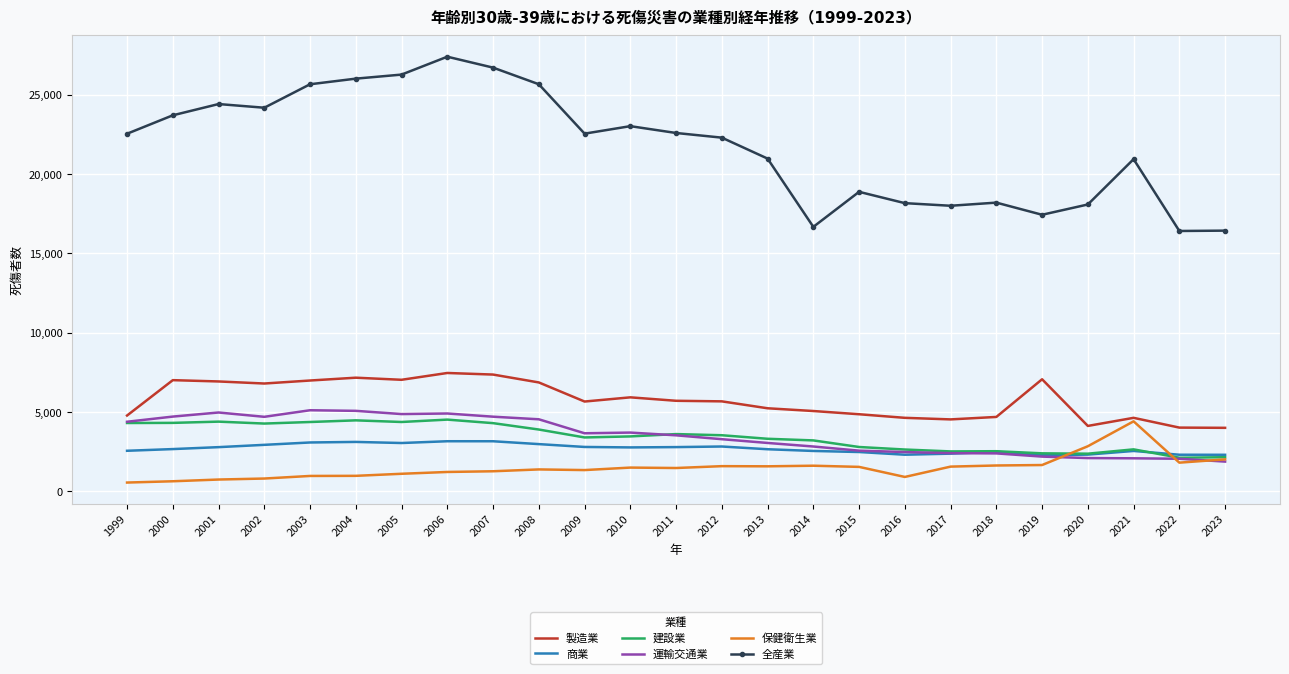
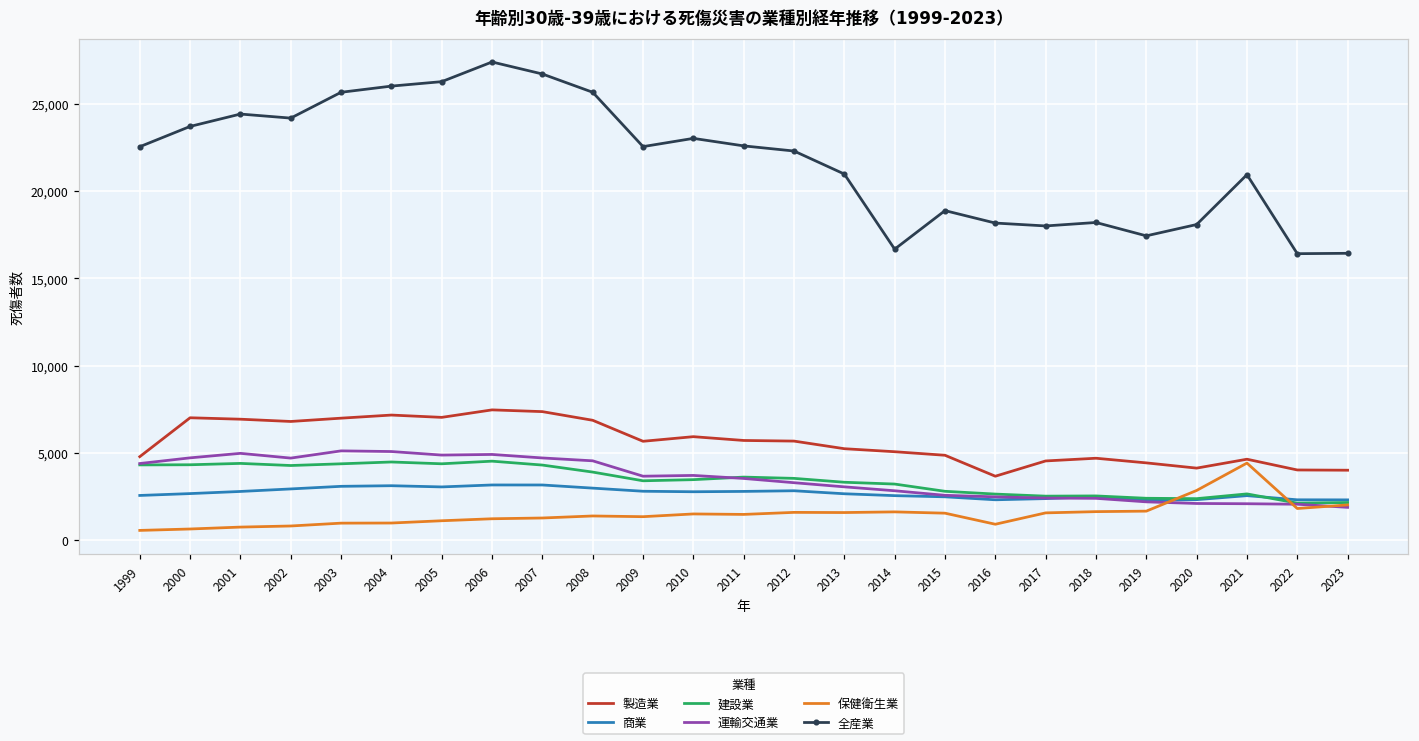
製造業, 2016: 4,600 -> 3,700
製造業, 2019: 7,100 -> 4,400
